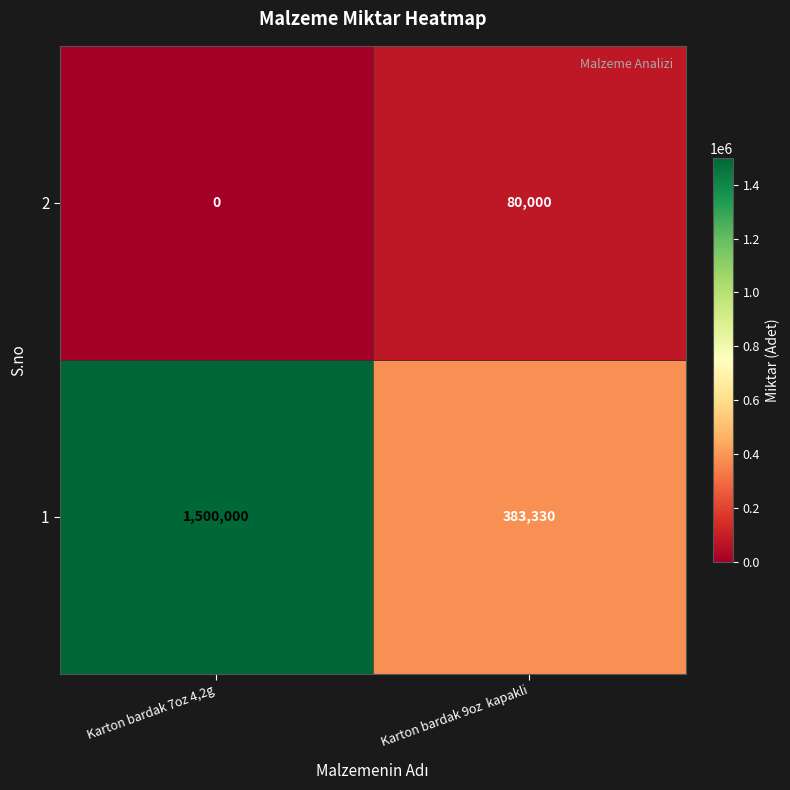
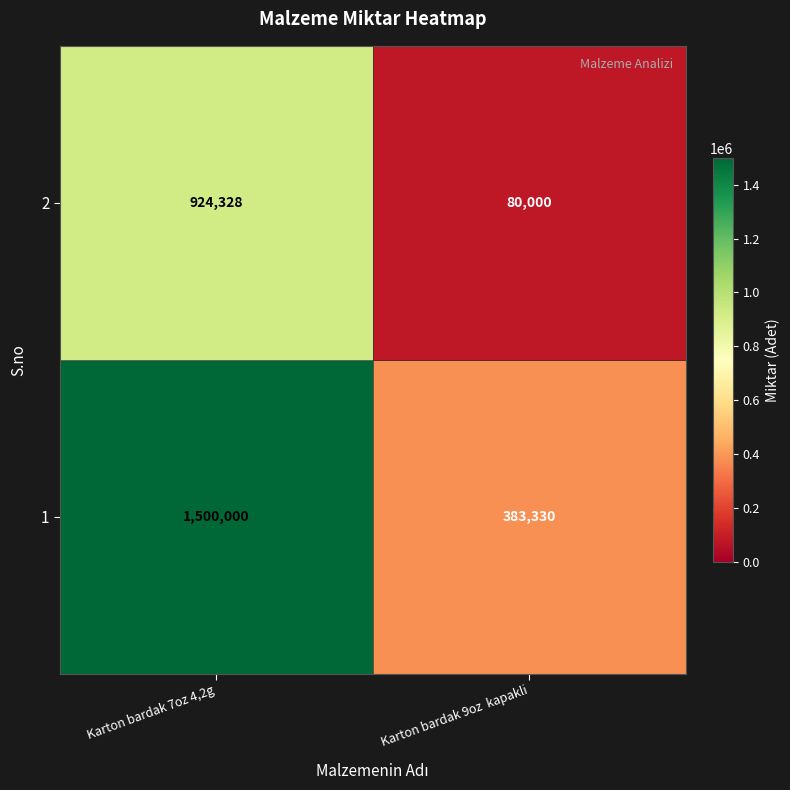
2, Karton bardak 7oz 4,2g: 0 -> 924,328
